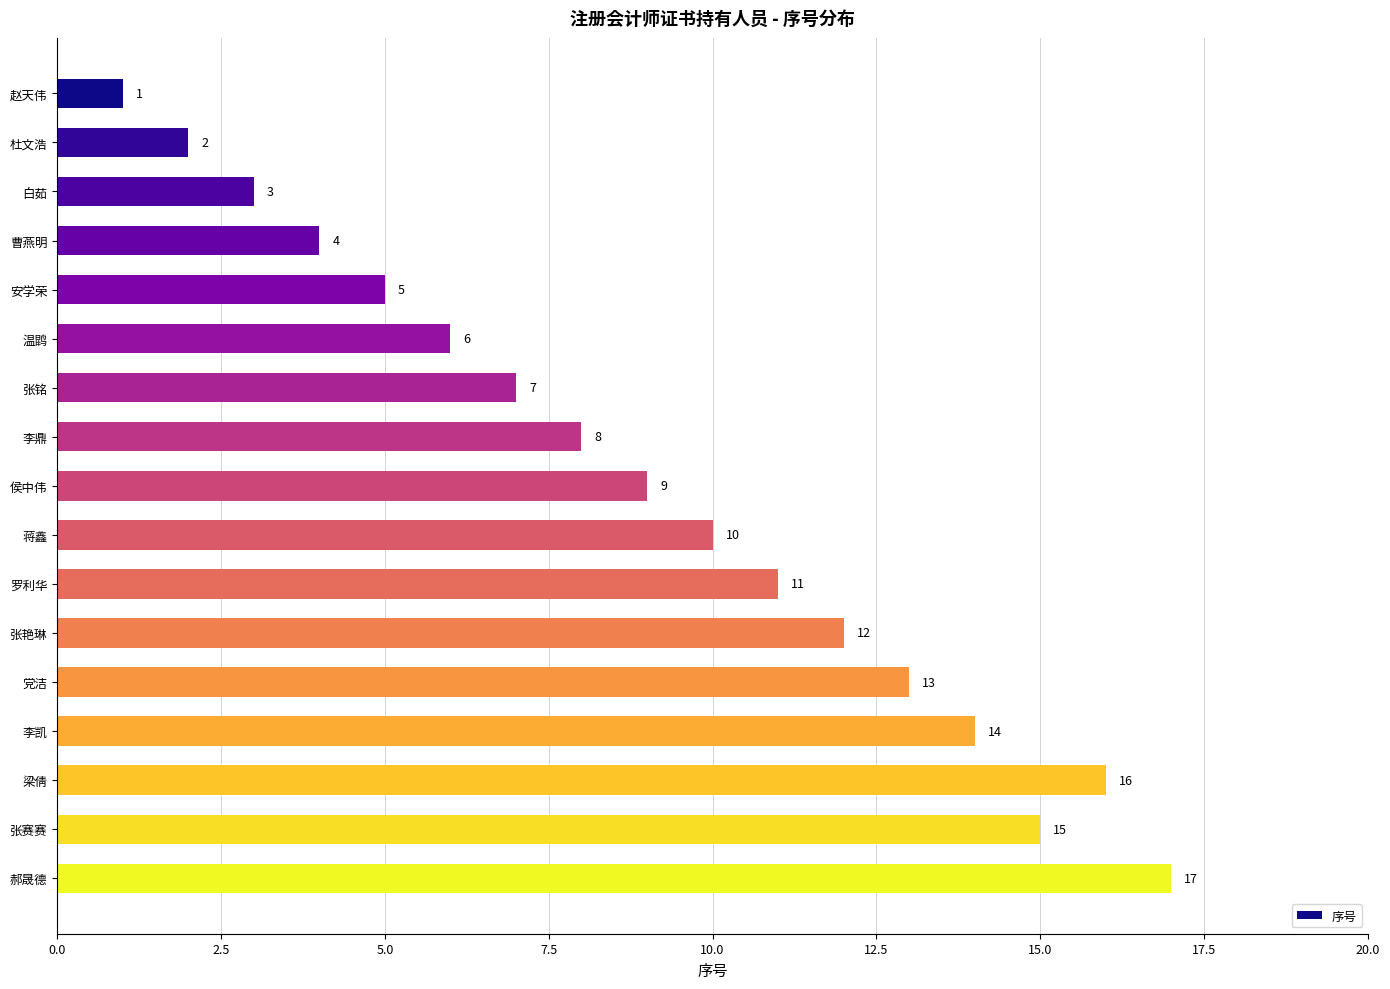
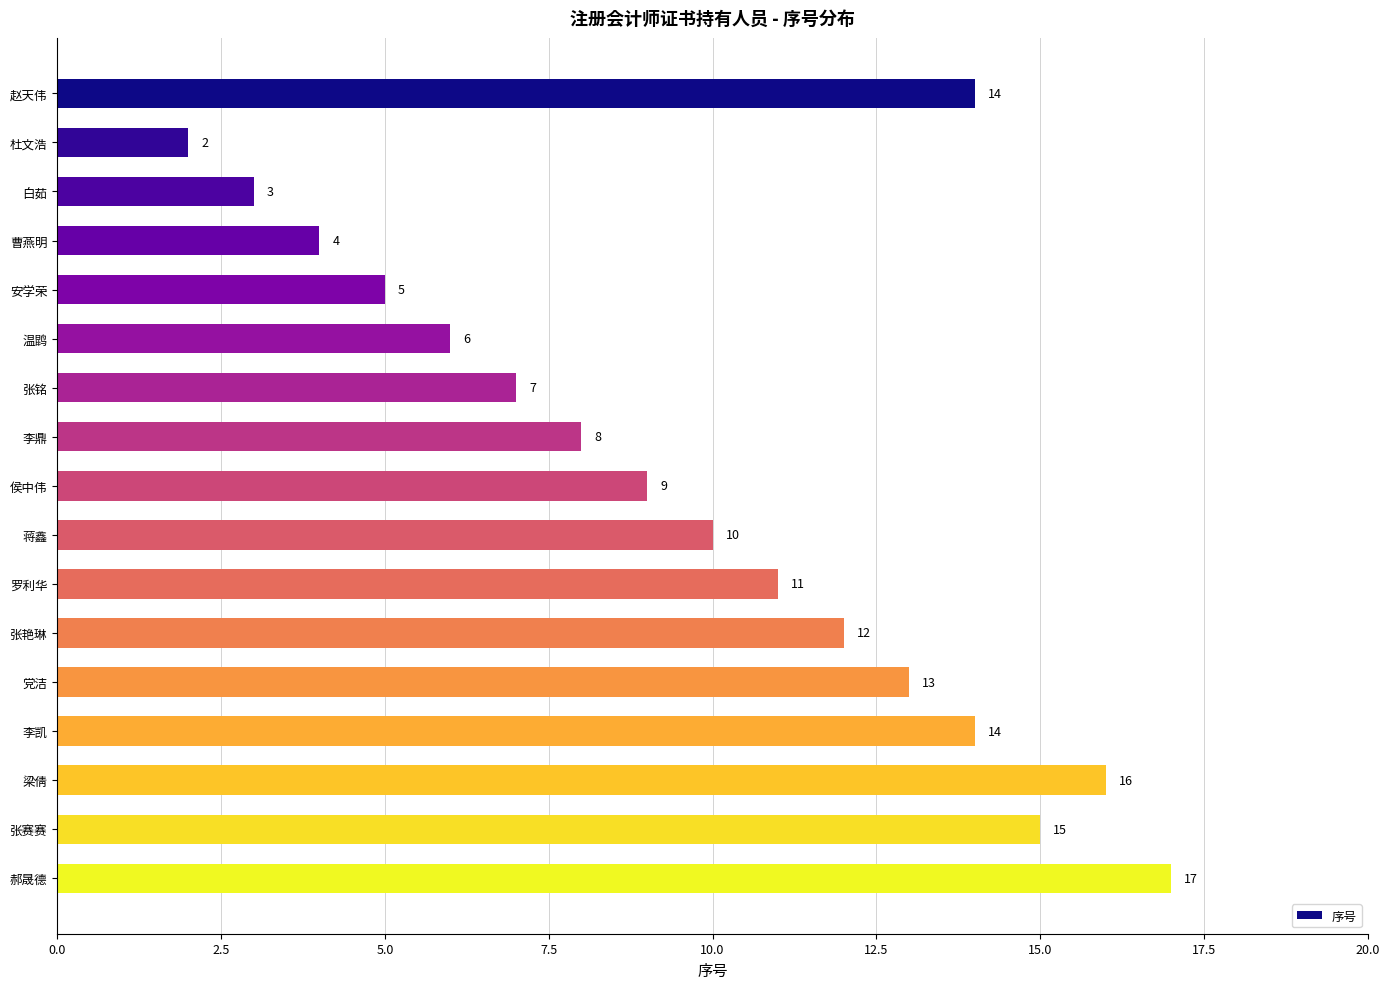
赵天伟: 1 -> 14
